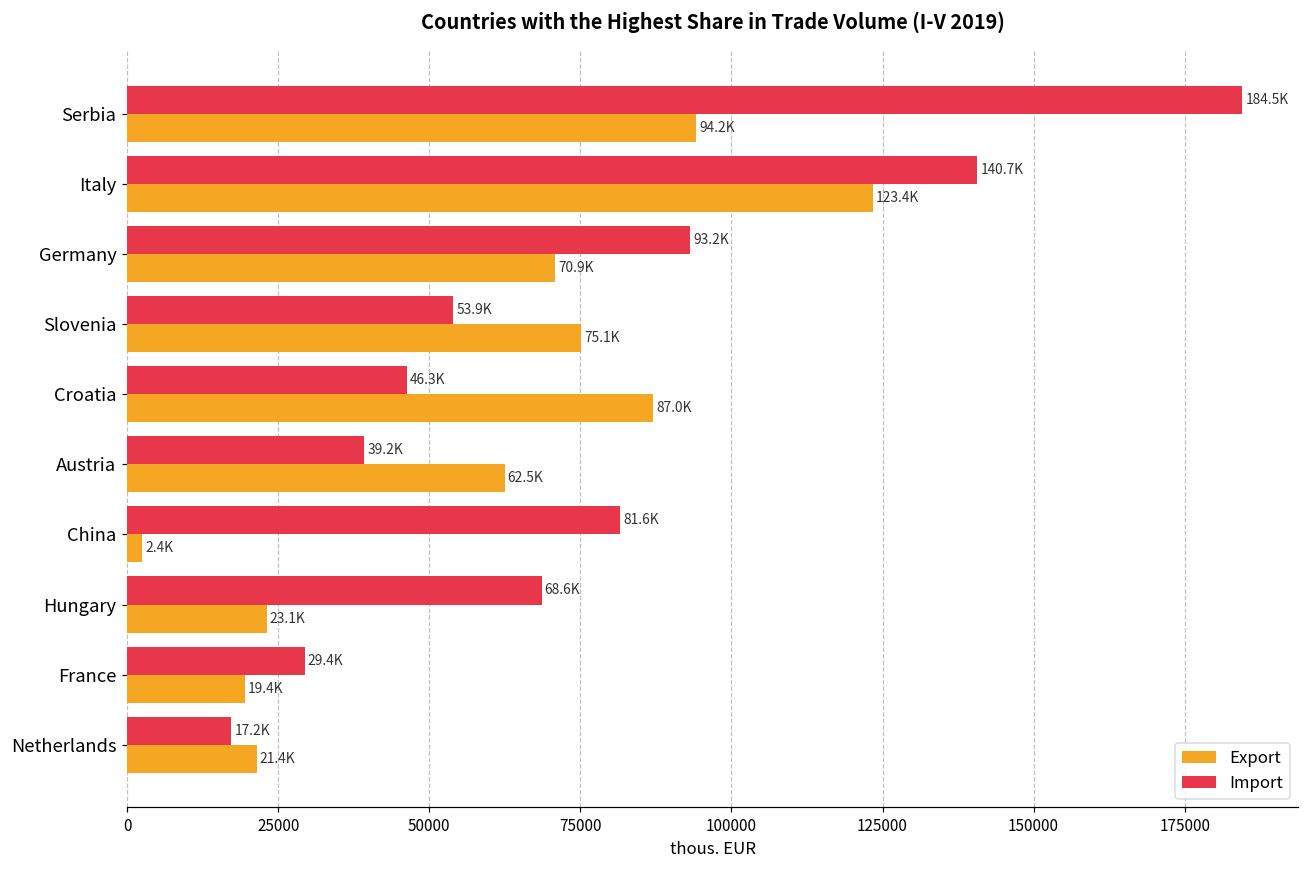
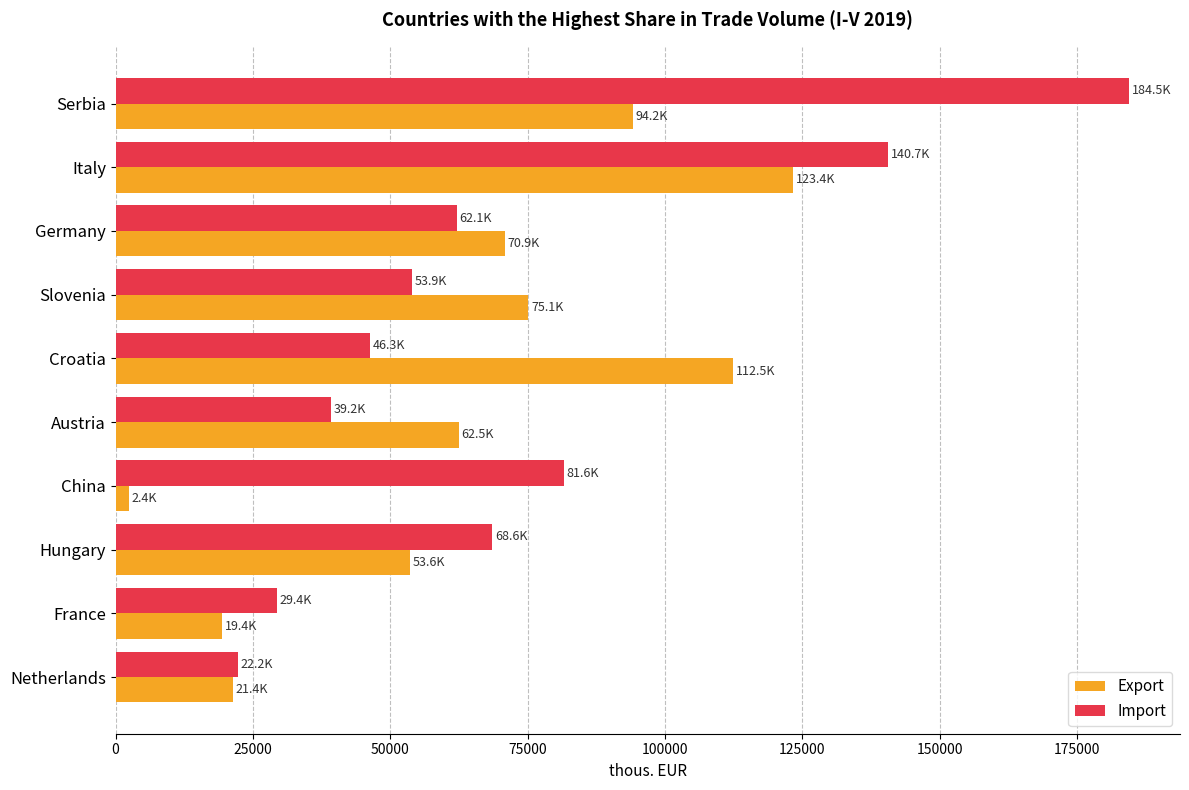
Import, Germany: 93.2K -> 62.1K
Export, Croatia: 87.0K -> 112.5K
Export, Hungary: 23.1K -> 53.6K
Import, Netherlands: 17.2K -> 22.2K
